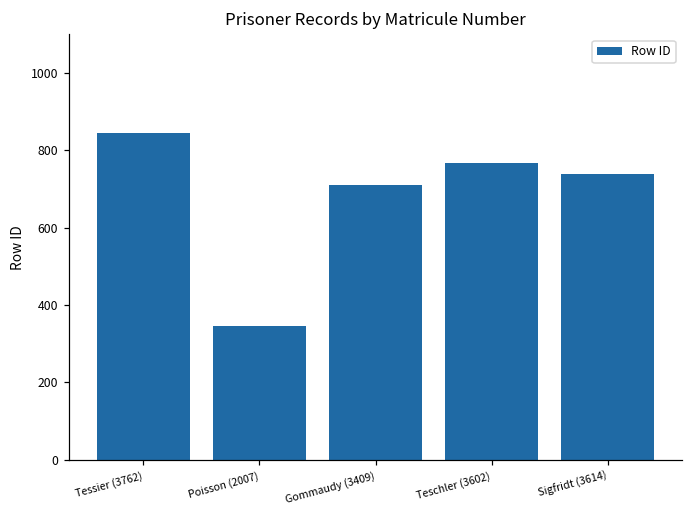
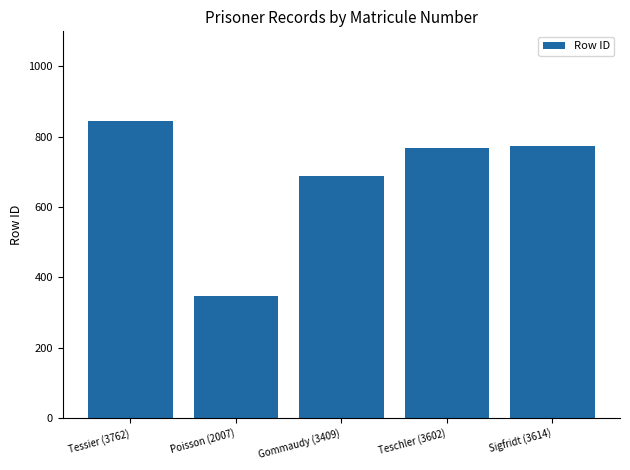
Gommaudy (3409): 710 -> 690
Sigfridt (3614): 740 -> 770
